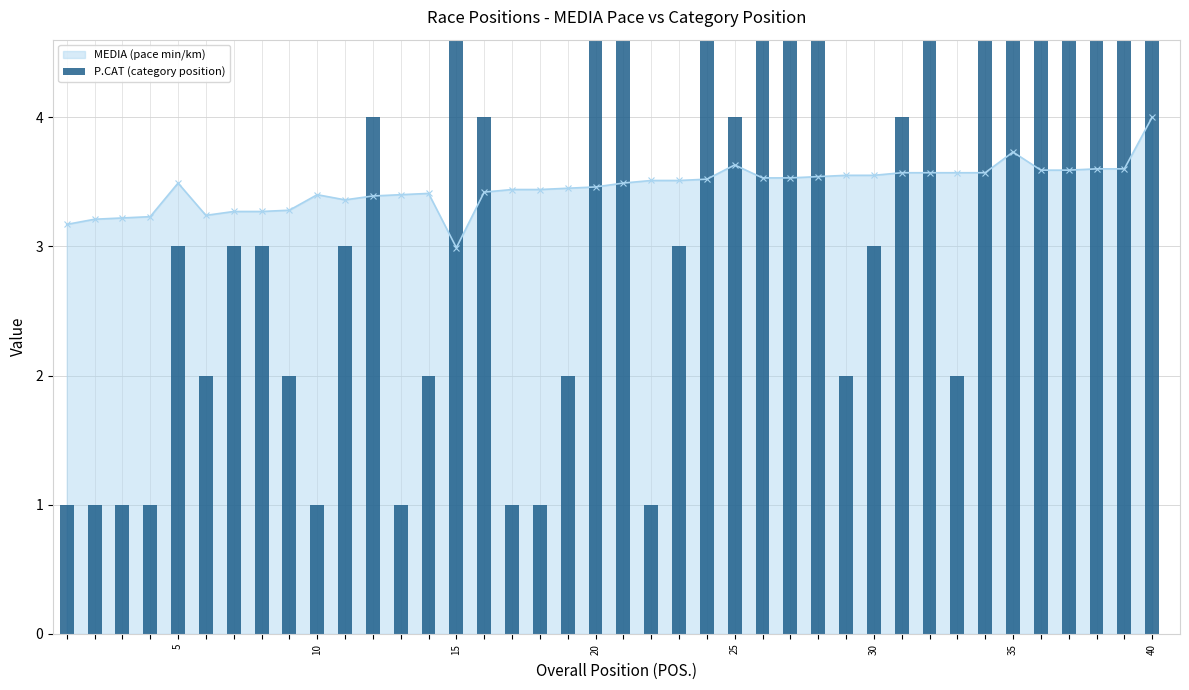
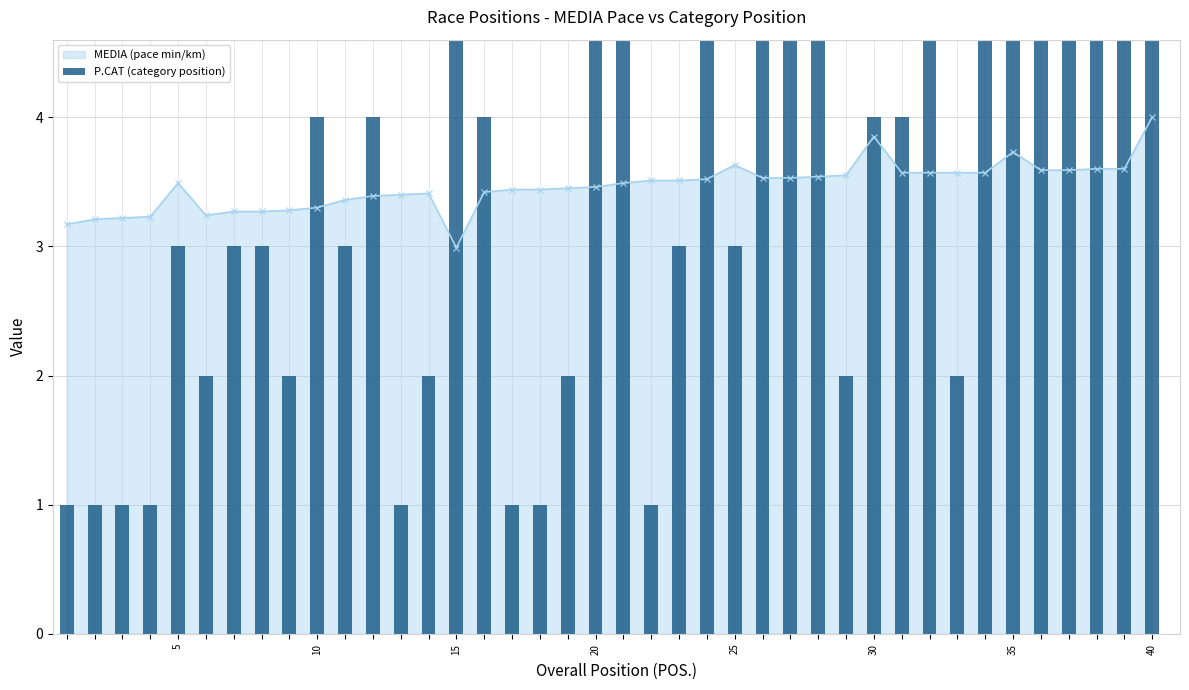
MEDIA (pace min/km), 10: 3.4 -> 3.3
P.CAT (category position), 10: 1 -> 4
P.CAT (category position), 25: 4 -> 3
MEDIA (pace min/km), 30: 3.55 -> 3.85
P.CAT (category position), 30: 3 -> 4
